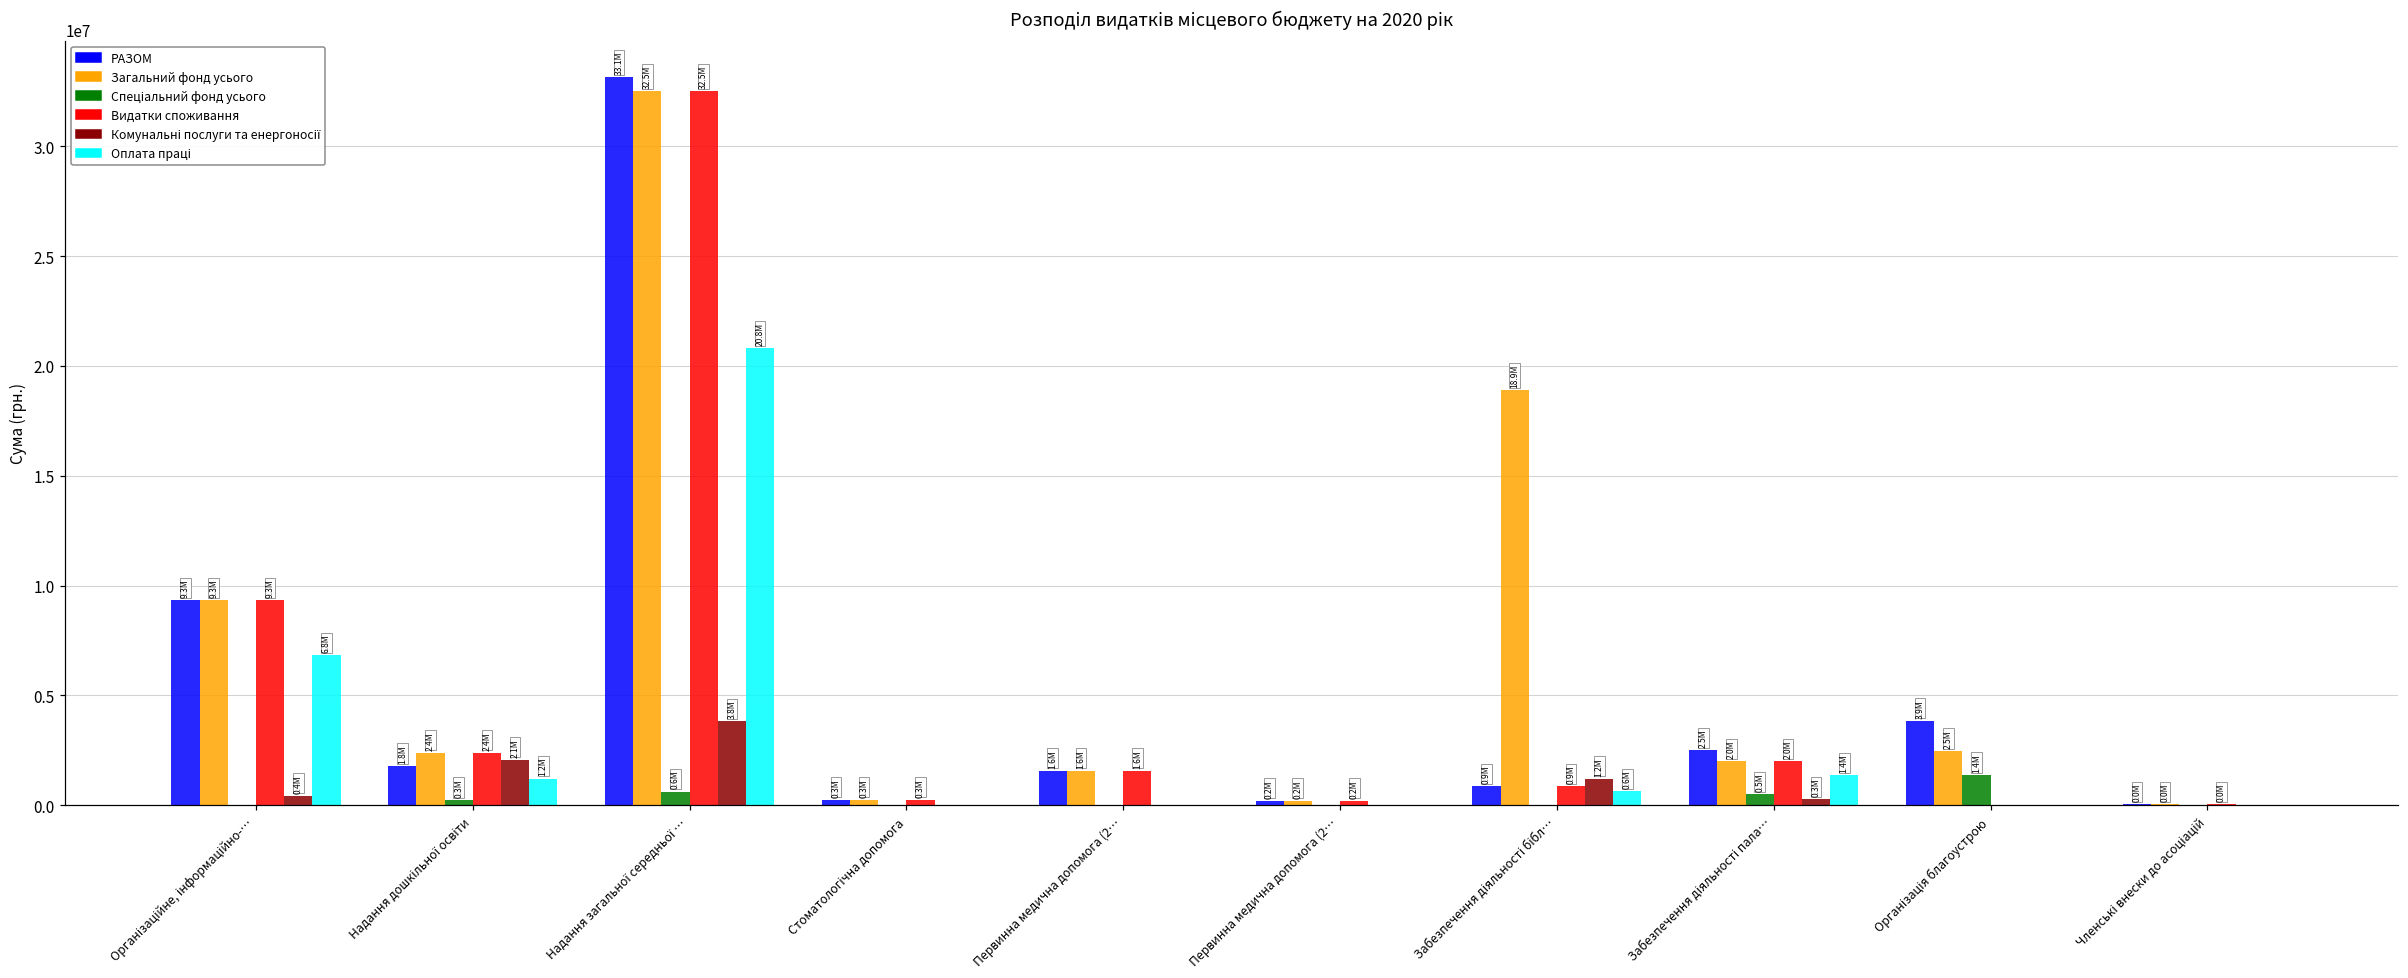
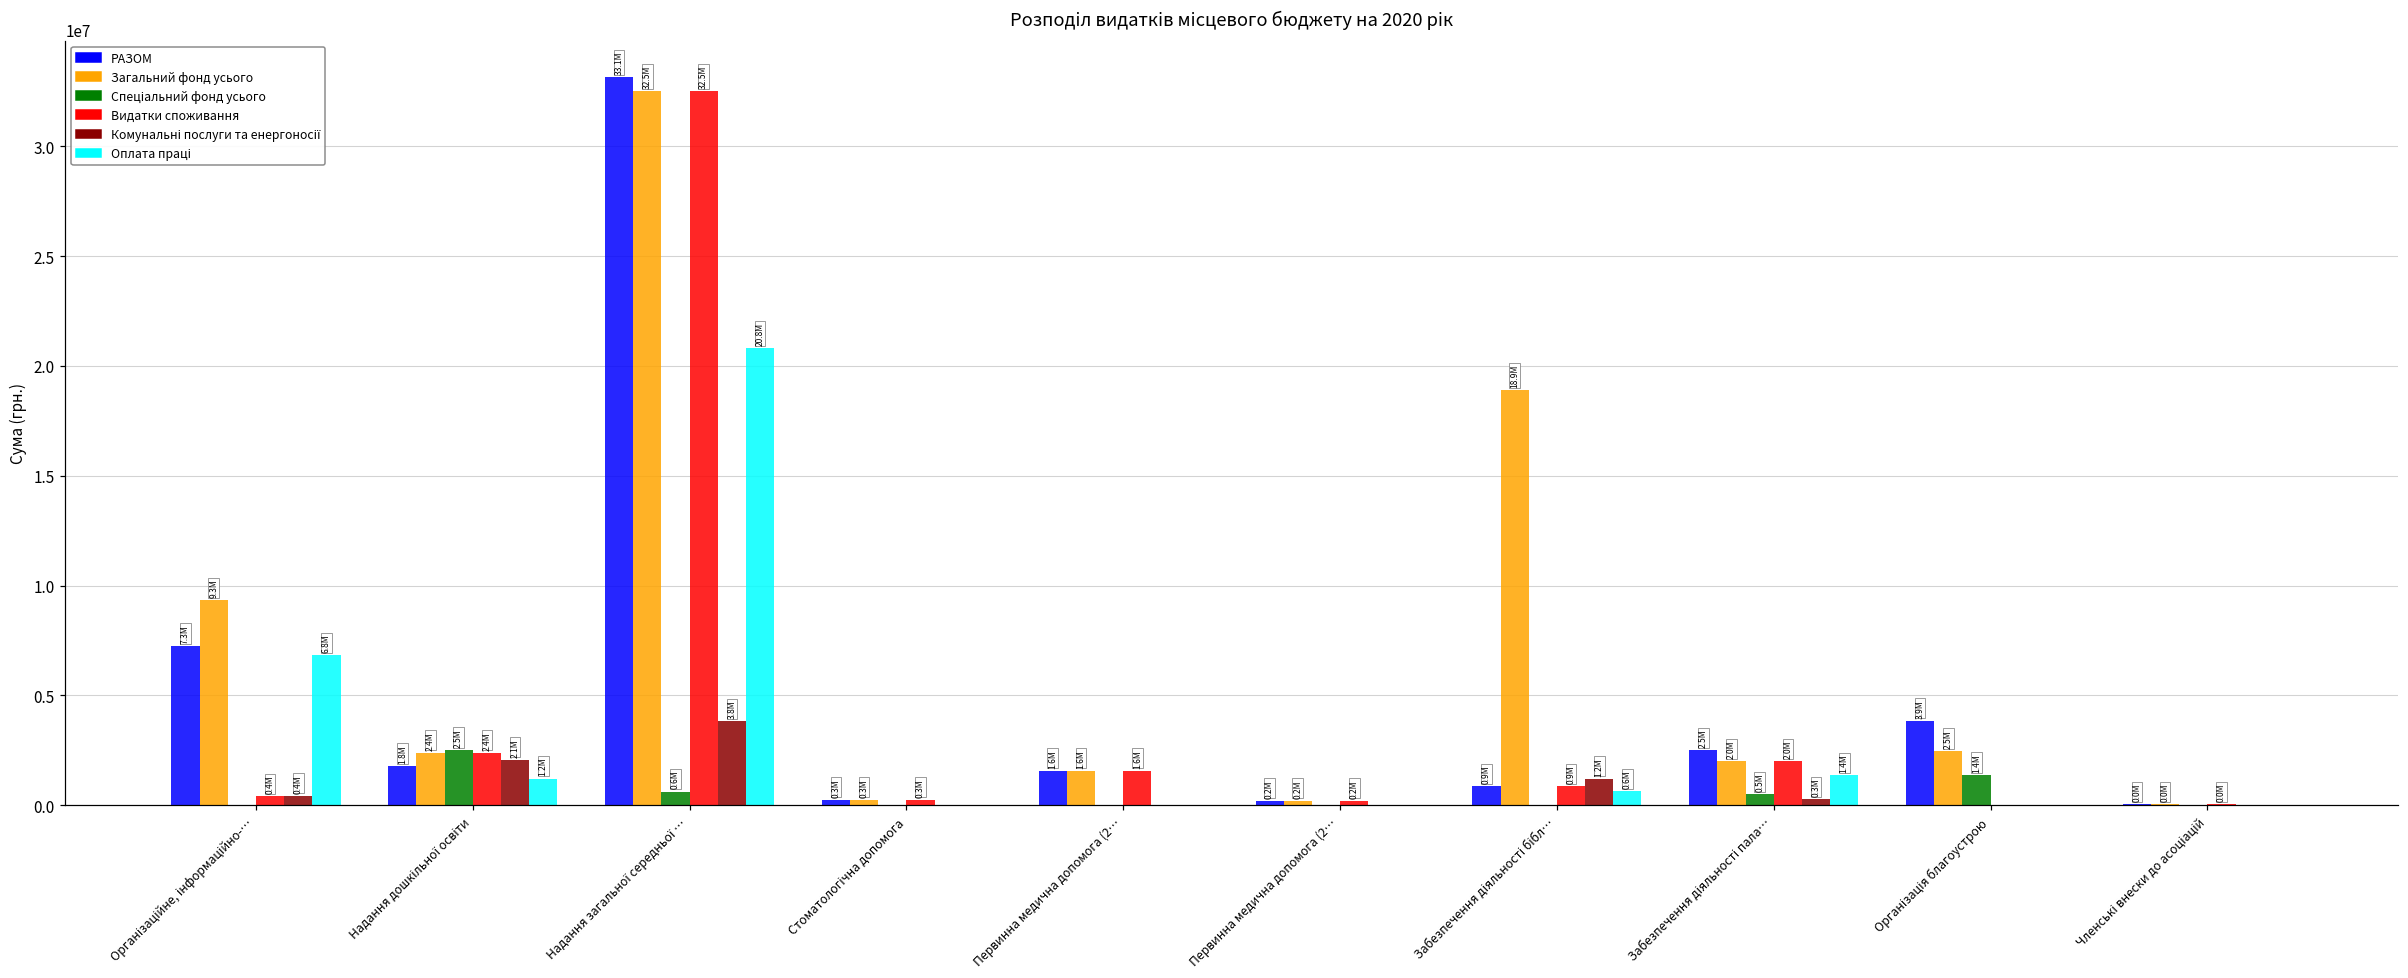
РАЗОМ, Організаційне, інформаційно-…: 9.3M -> 7.3M
Видатки споживання, Організаційне, інформаційно-…: 9.3M -> 0.4M
Спеціальний фонд усього, Надання дошкільної освіти: 0.3M -> 2.5M
